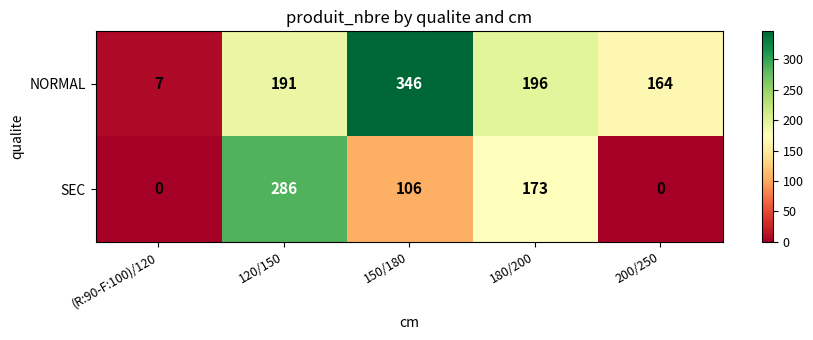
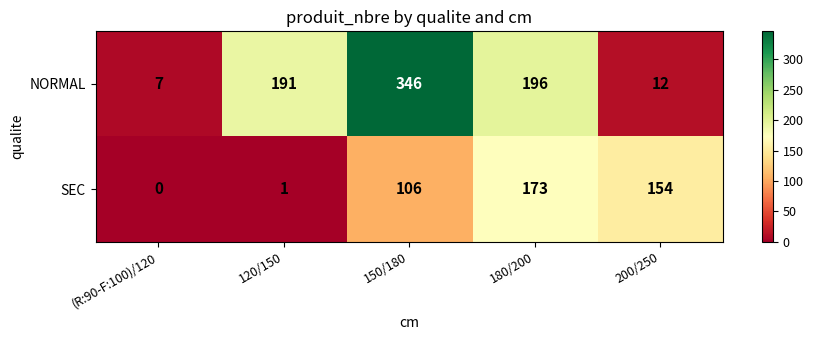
NORMAL, 200/250: 164 -> 12
SEC, 120/150: 286 -> 1
SEC, 200/250: 0 -> 154
